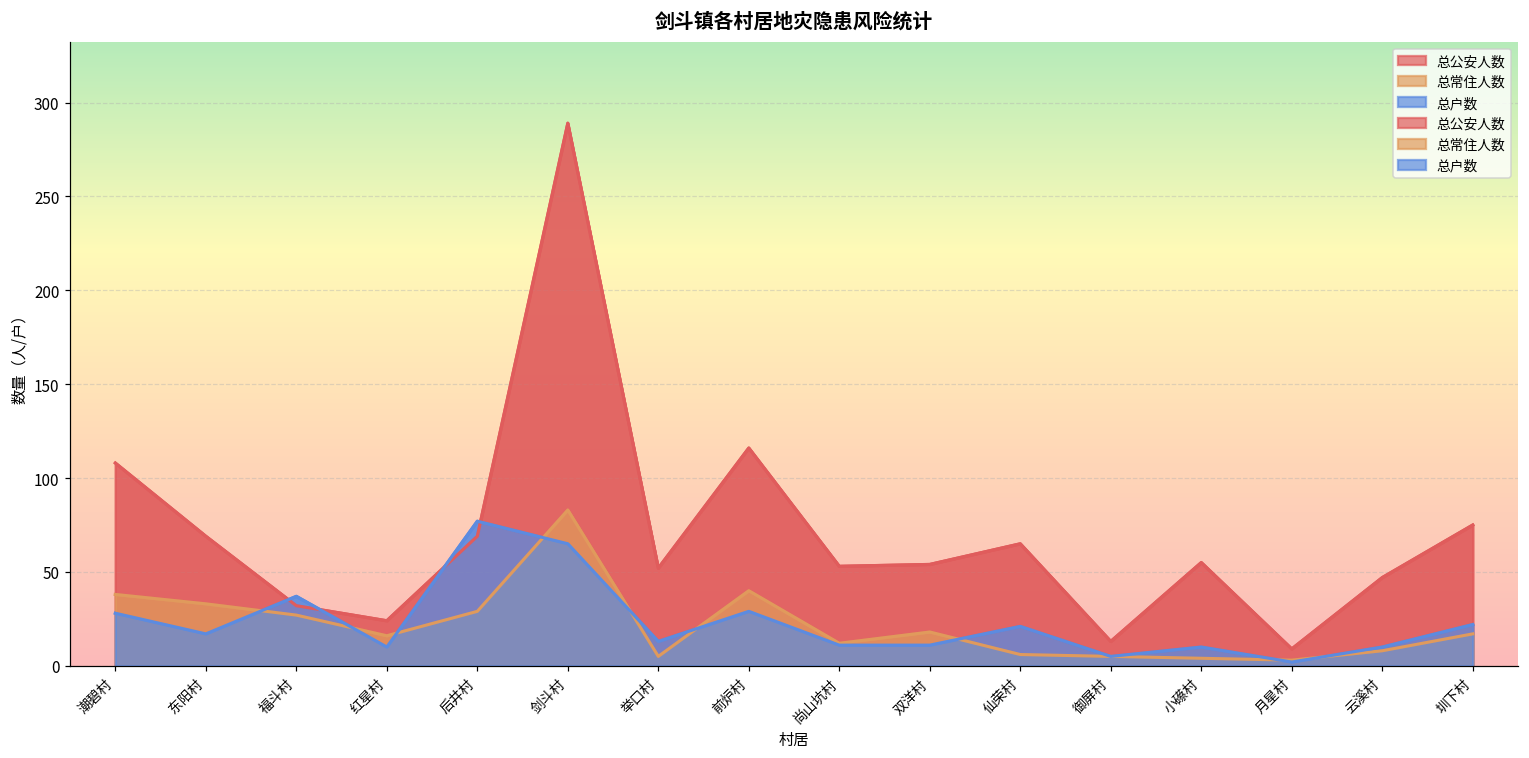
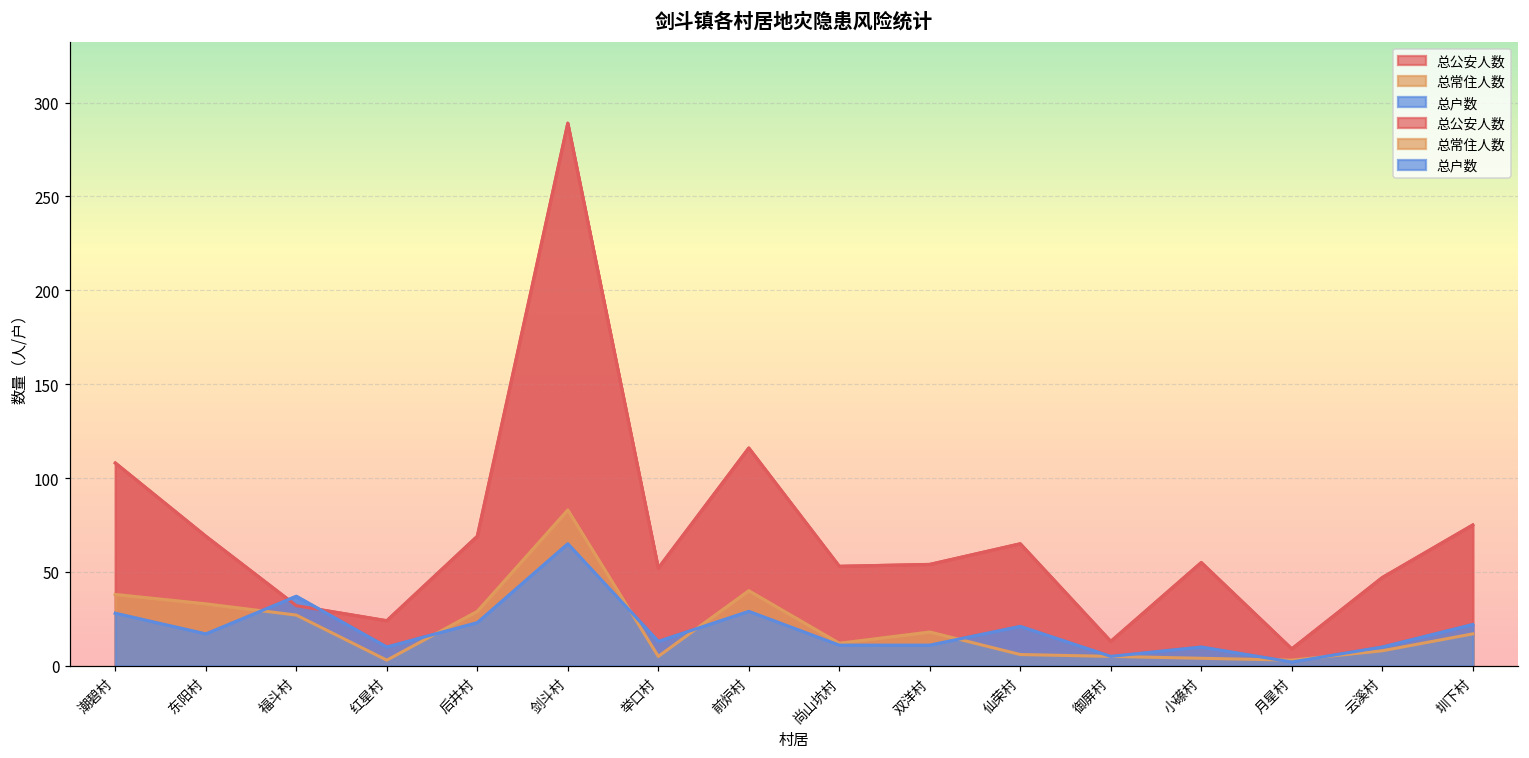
总常住人数, 红星村: 16 -> 3
总户数, 后井村: 77 -> 23
